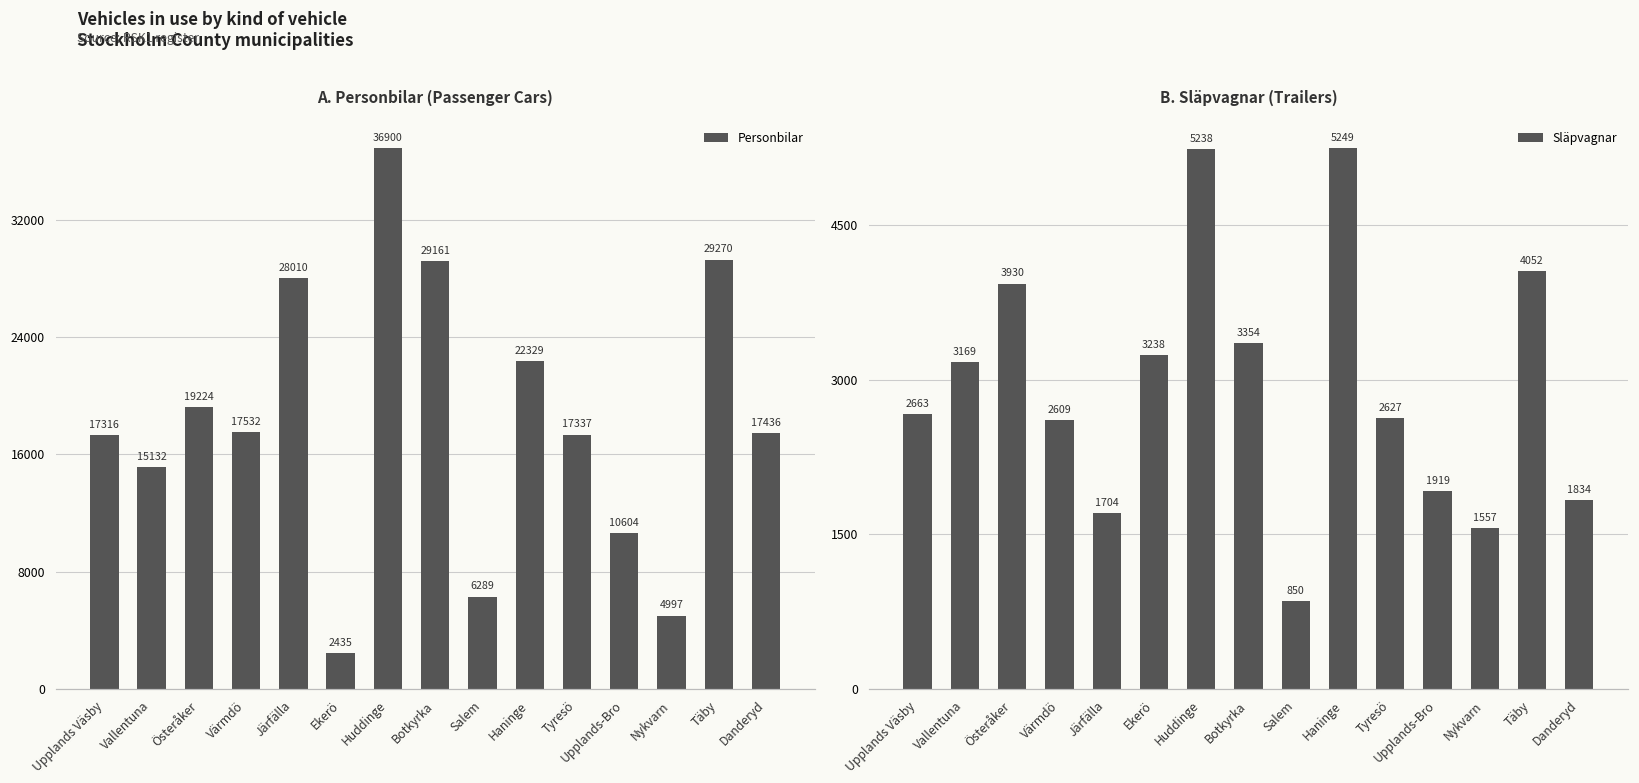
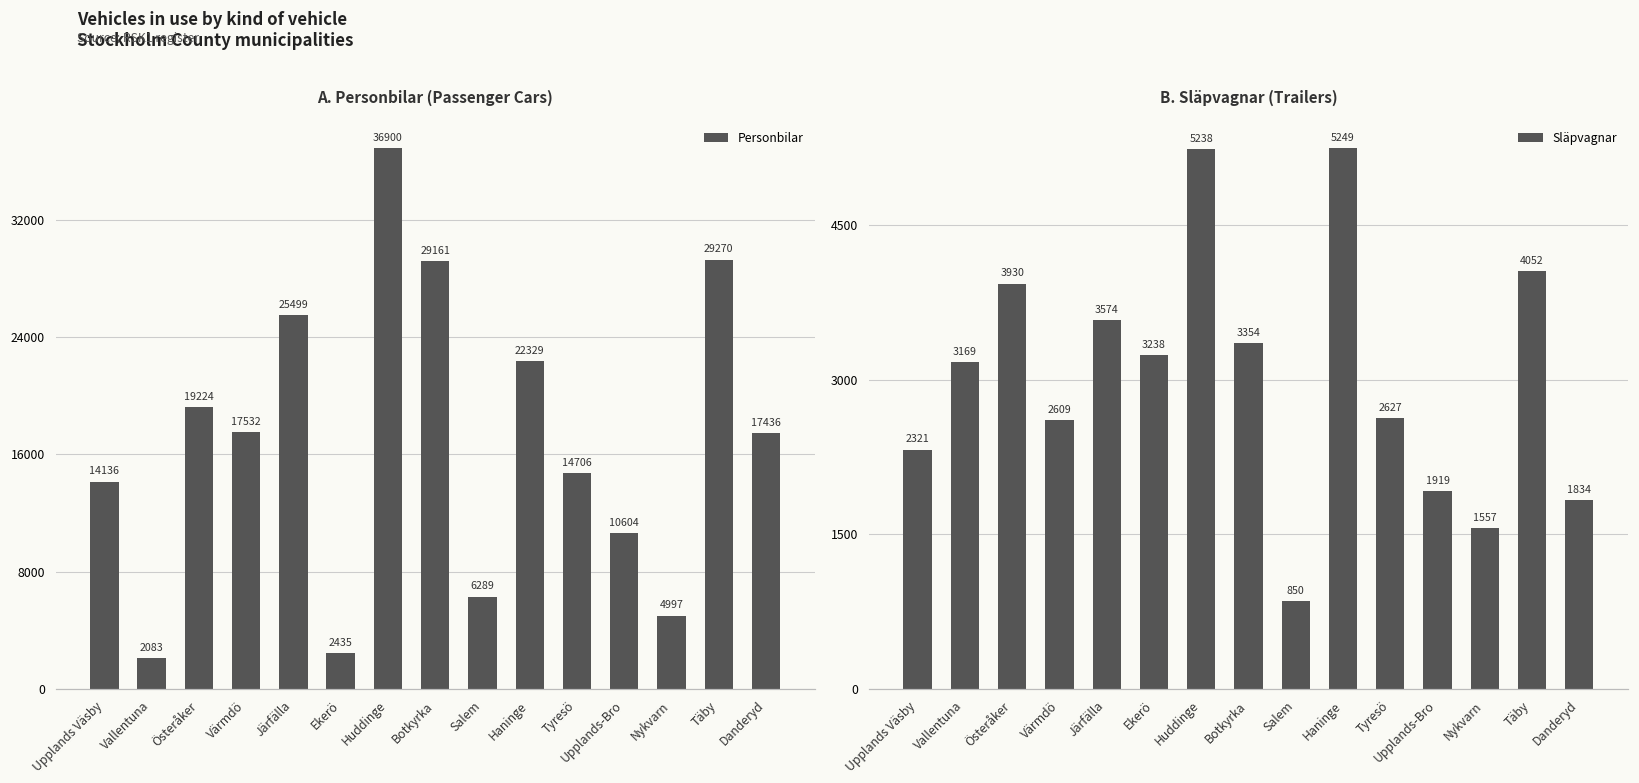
A. Personbilar (Passenger Cars), Upplands Väsby: 17316 -> 14136
A. Personbilar (Passenger Cars), Vallentuna: 15132 -> 2083
A. Personbilar (Passenger Cars), Järfälla: 28010 -> 25499
A. Personbilar (Passenger Cars), Tyresö: 17337 -> 14706
B. Släpvagnar (Trailers), Upplands Väsby: 2663 -> 2321
B. Släpvagnar (Trailers), Järfälla: 1704 -> 3574
